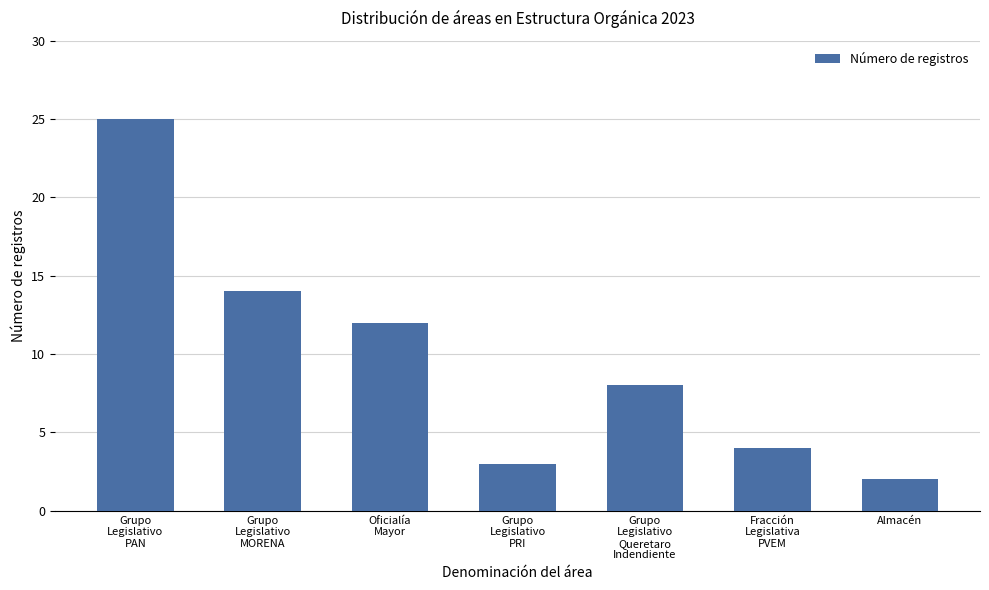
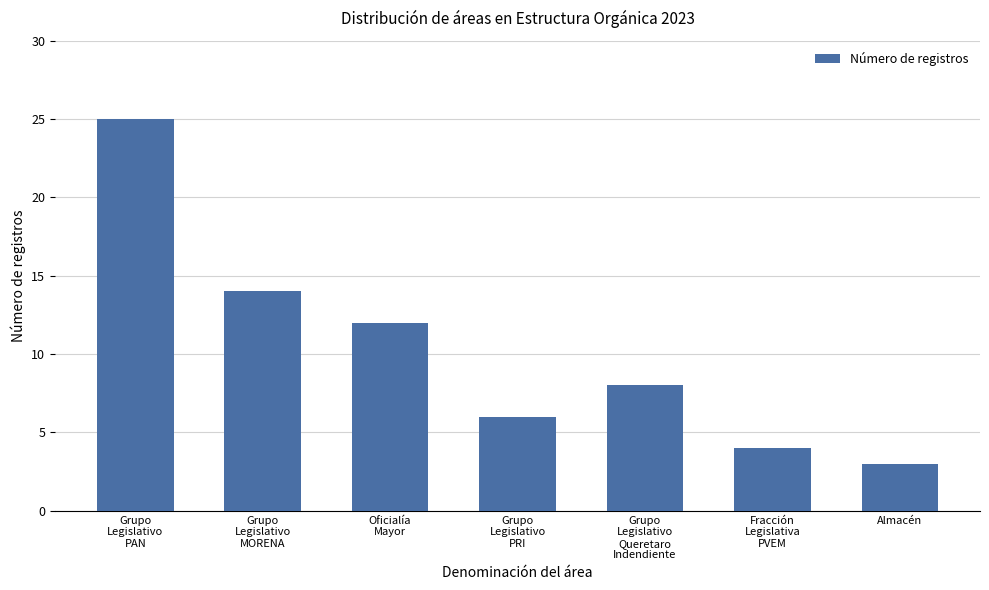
Grupo Legislativo PRI: 3 -> 6
Almacén: 2 -> 3
